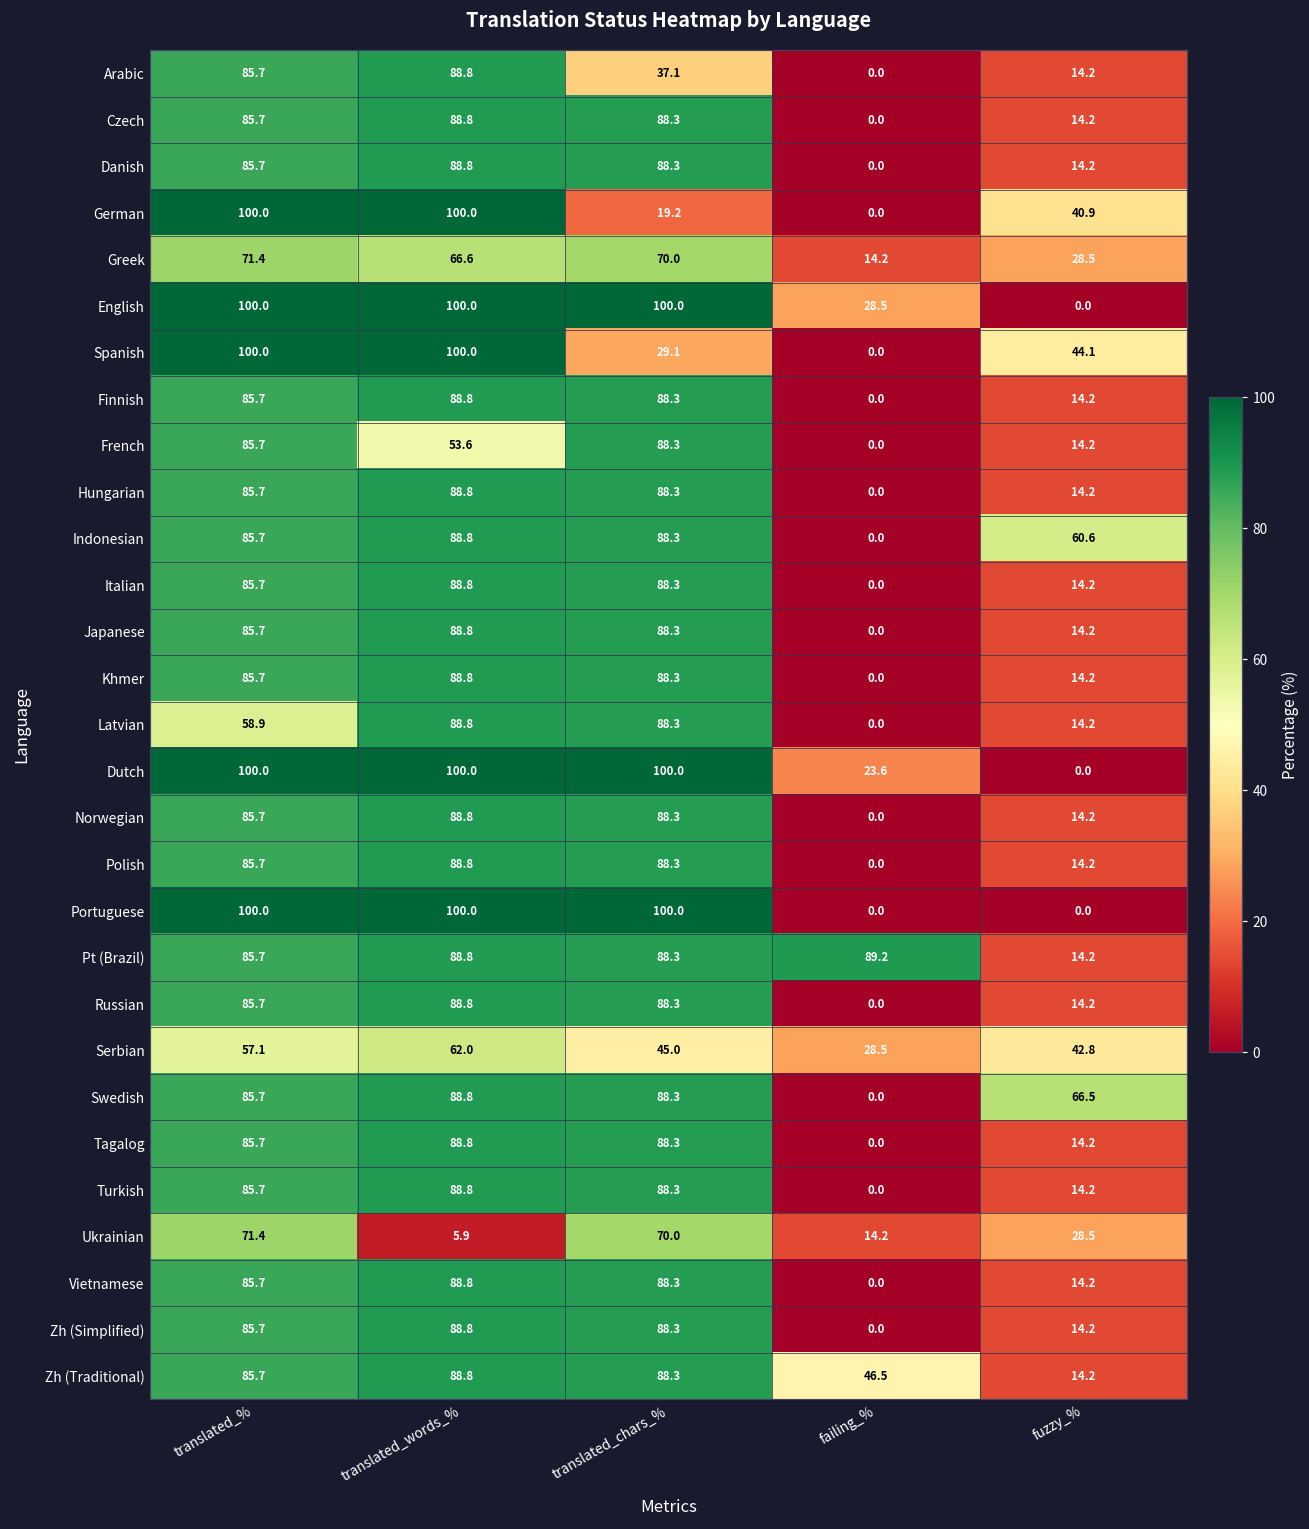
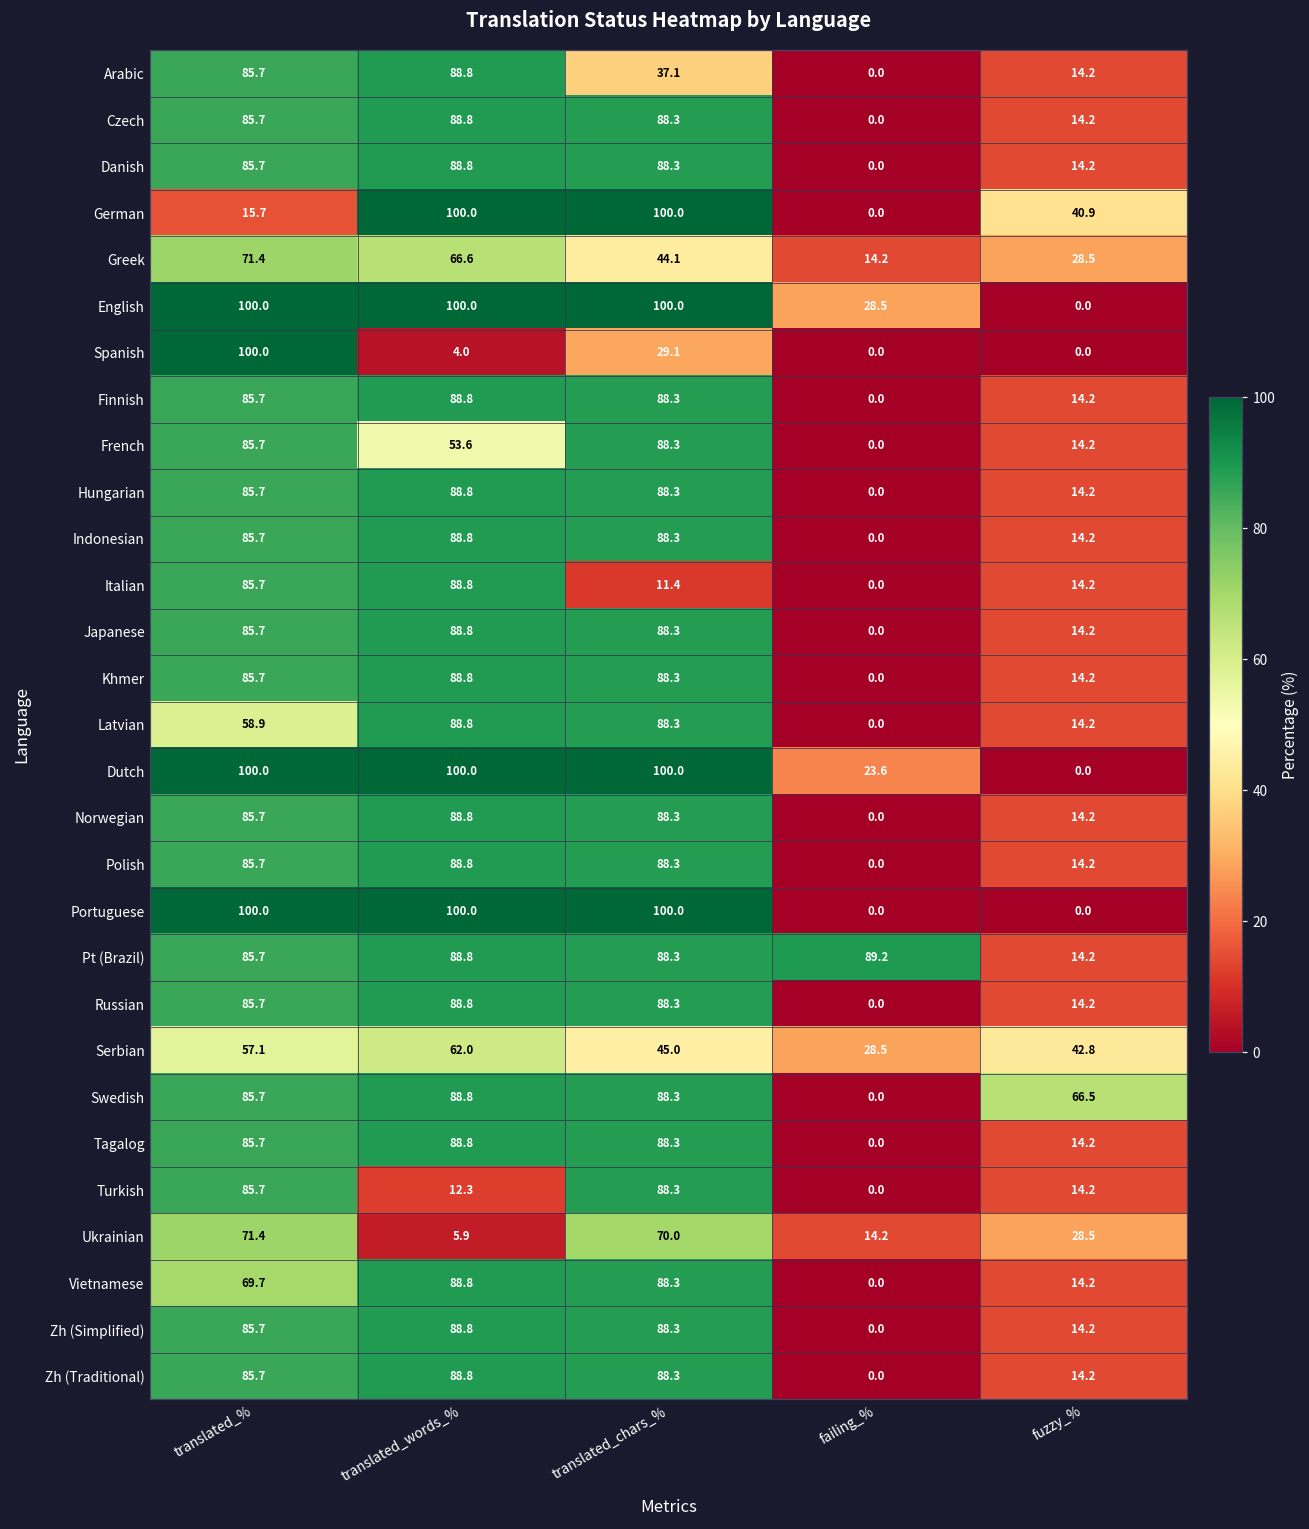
German, translated_%: 100.0 -> 15.7
German, translated_chars_%: 19.2 -> 100.0
Greek, translated_chars_%: 70.0 -> 44.1
Spanish, translated_words_%: 100.0 -> 4.0
Spanish, fuzzy_%: 44.1 -> 0.0
Indonesian, fuzzy_%: 60.6 -> 14.2
Italian, translated_chars_%: 88.3 -> 11.4
Turkish, translated_words_%: 88.8 -> 12.3
Vietnamese, translated_%: 85.7 -> 69.7
Zh (Traditional), failing_%: 46.5 -> 0.0
